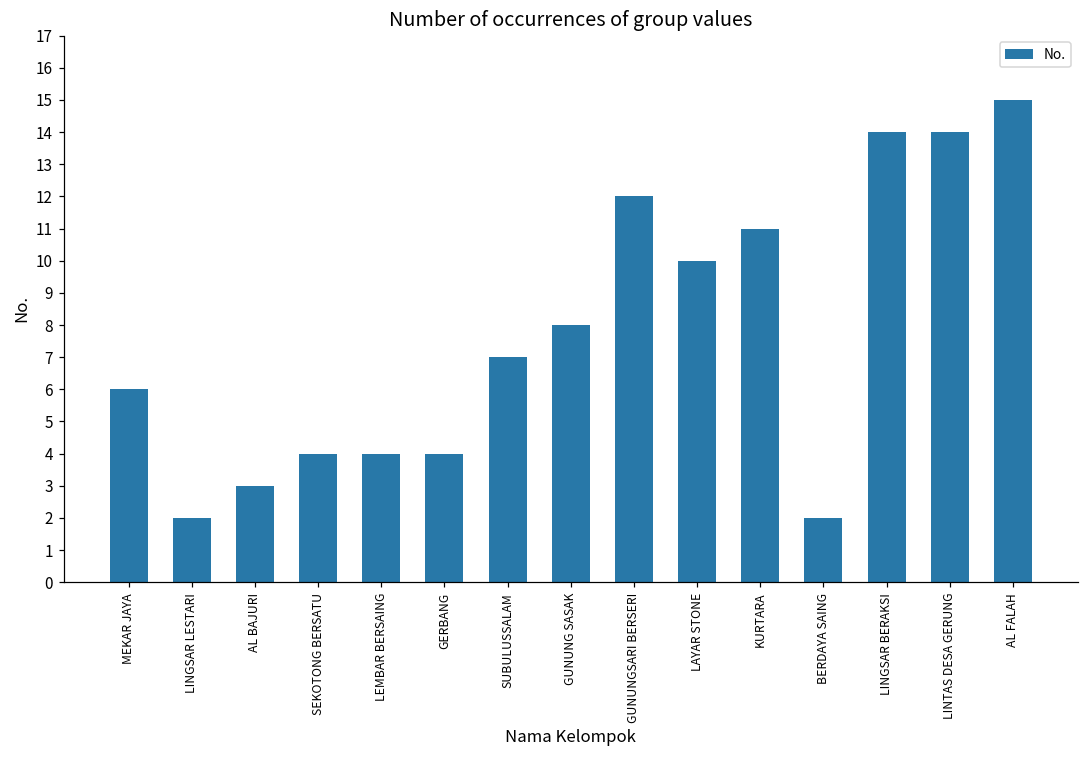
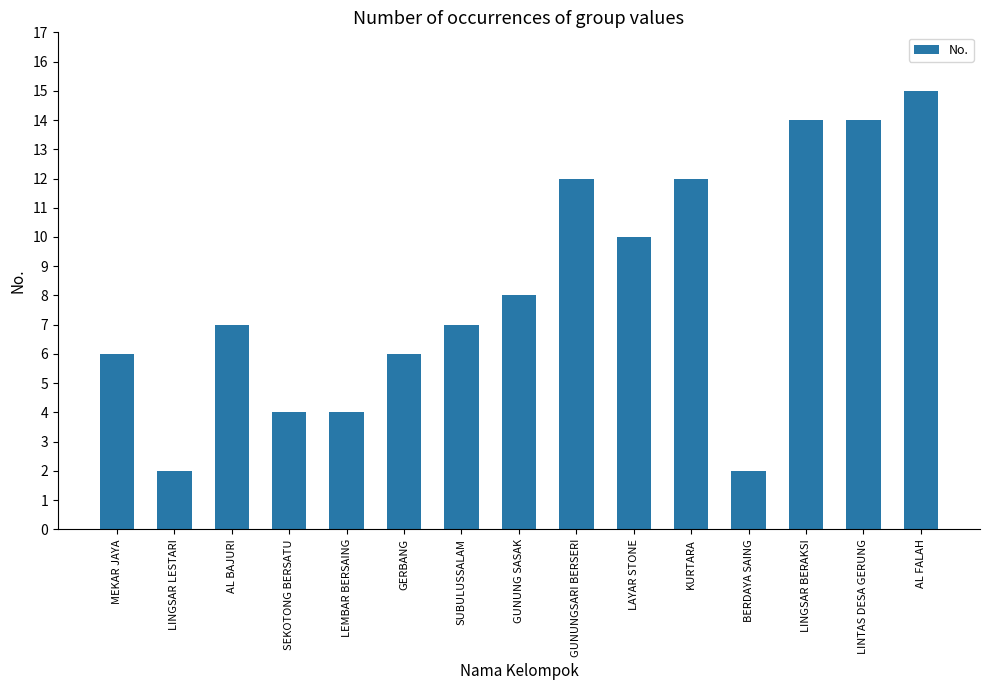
AL BAJURI: 3 -> 7
GERBANG: 4 -> 6
KURTARA: 11 -> 12
